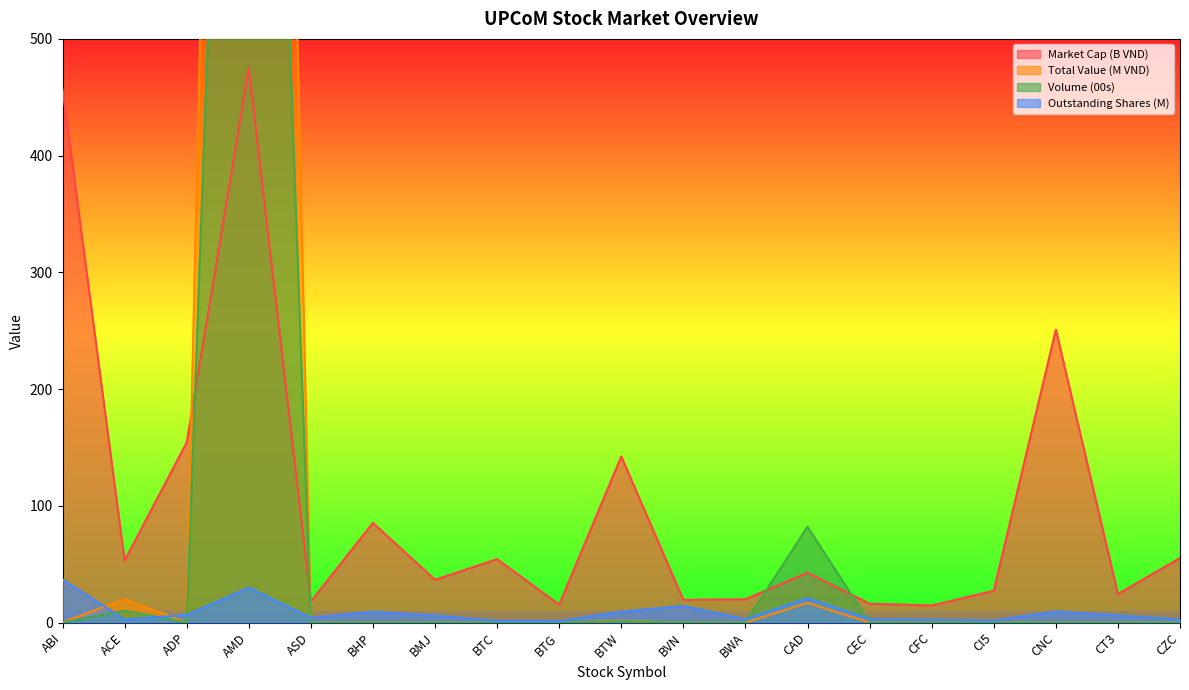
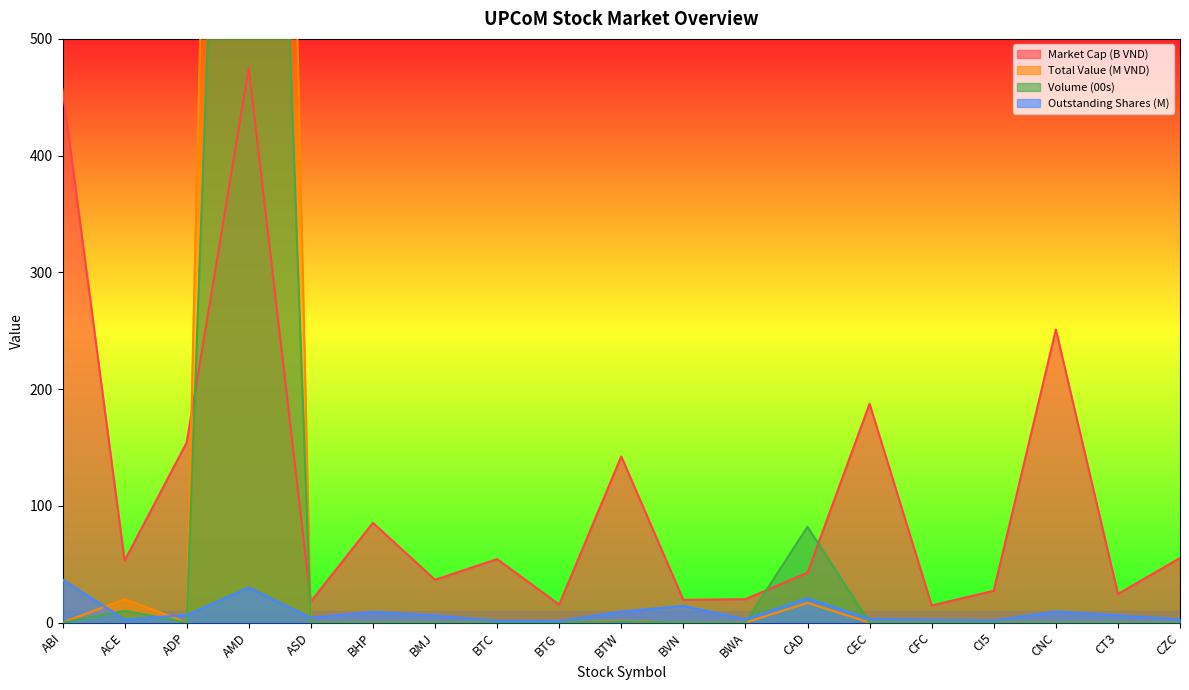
Market Cap (B VND), CEC: 16 -> 187
